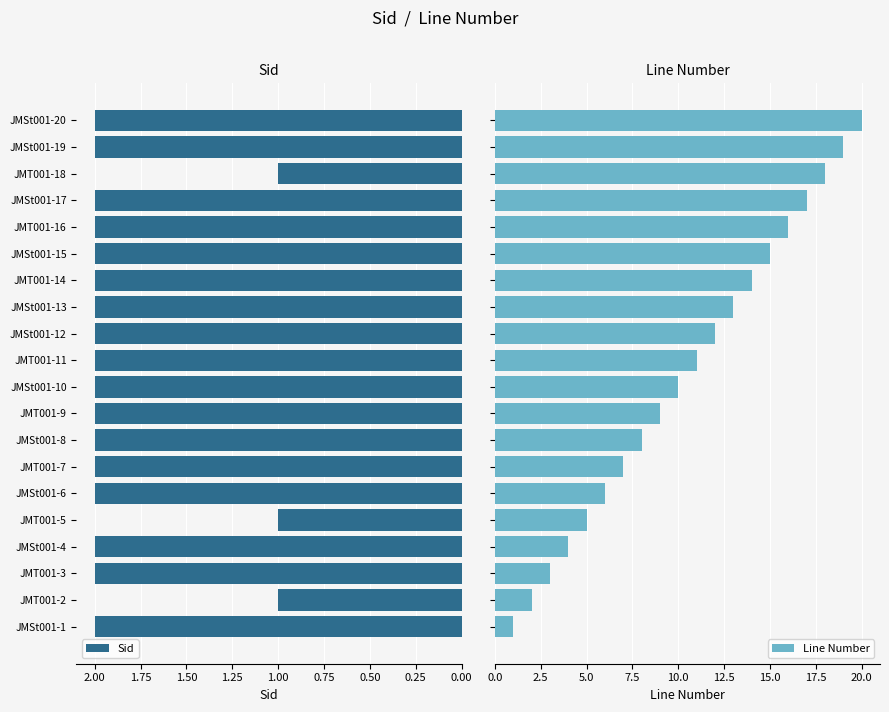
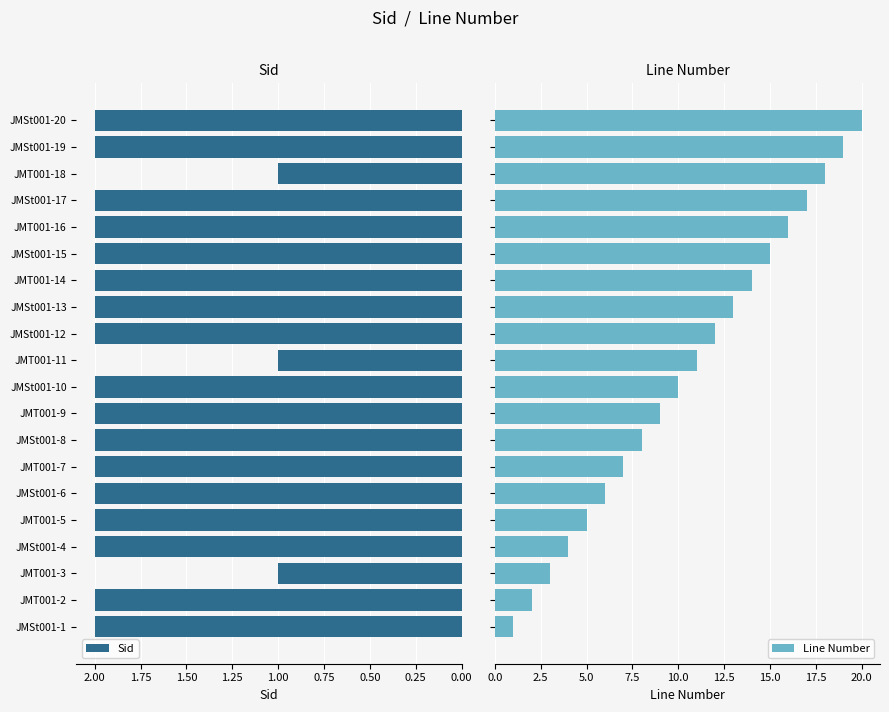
Sid, JMT001-11: 2 -> 1
Sid, JMT001-5: 1 -> 2
Sid, JMT001-3: 2 -> 1
Sid, JMT001-2: 1 -> 2
